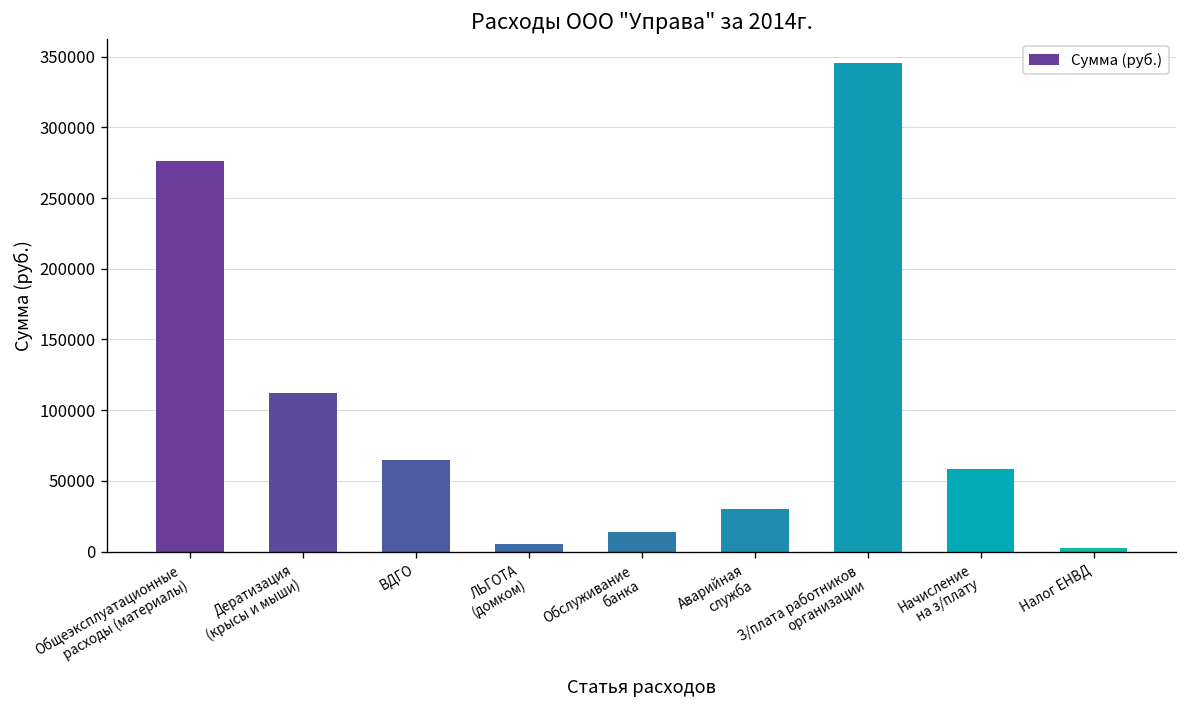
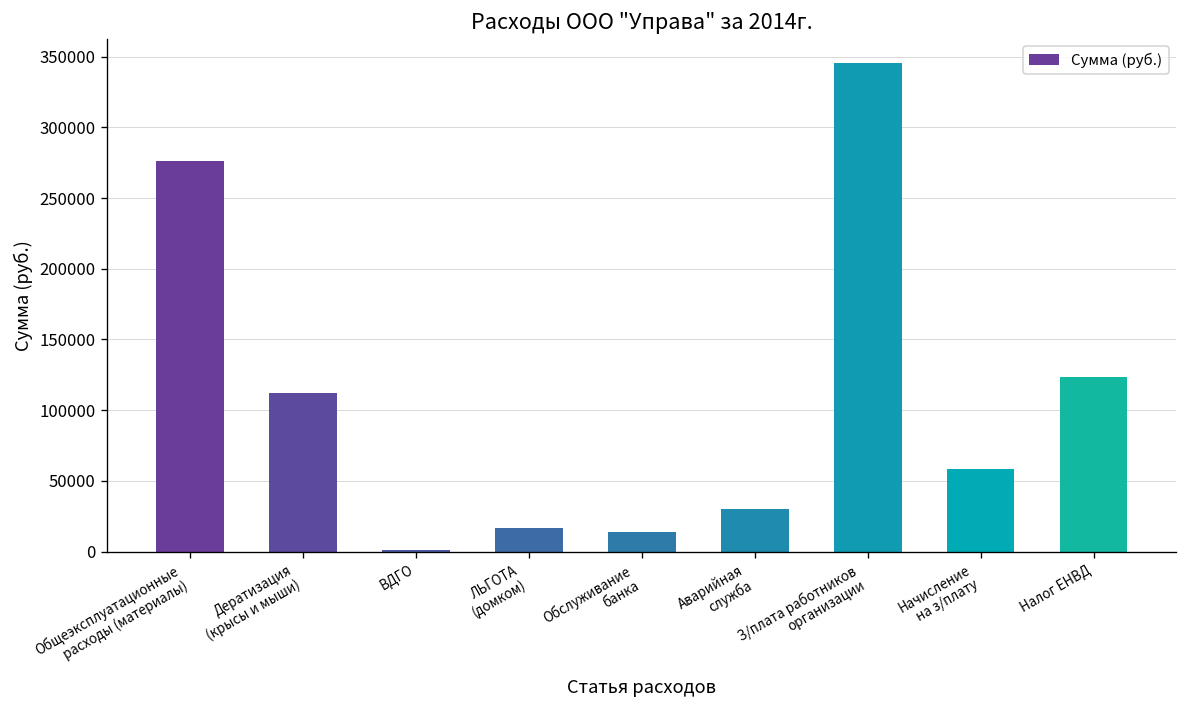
ВДГО: 65000 -> 1000
ЛЬГОТА (домком): 5000 -> 17000
Налог ЕНВД: 3000 -> 123000
